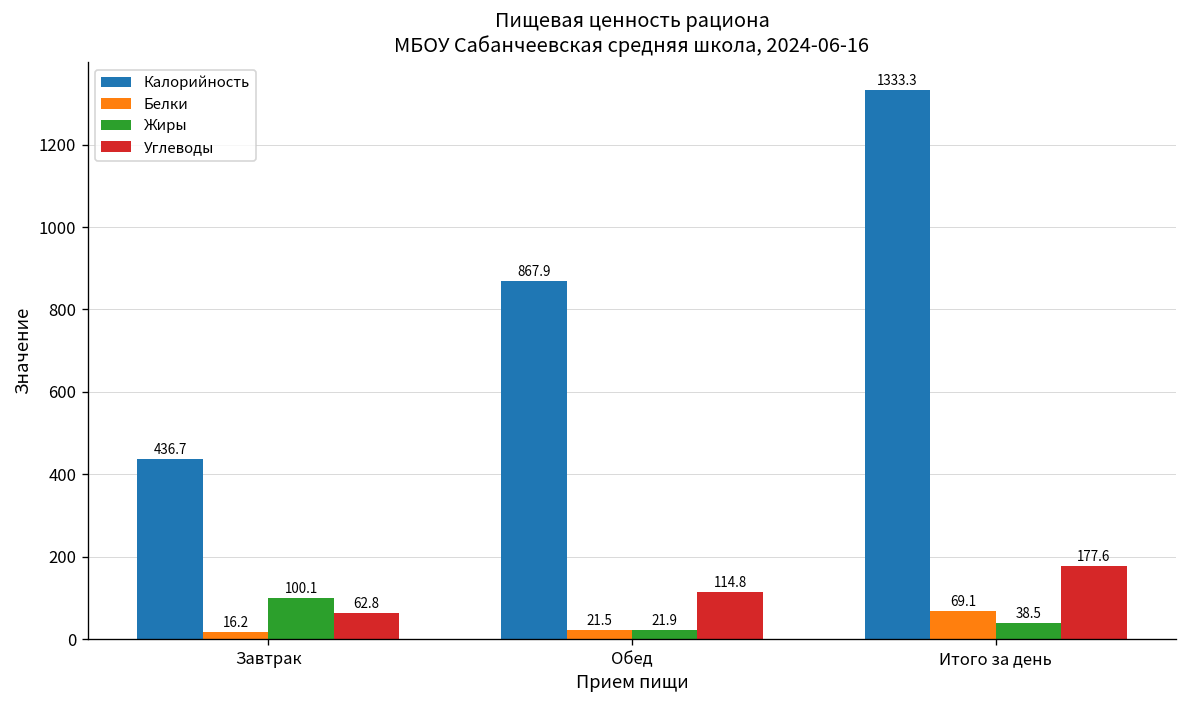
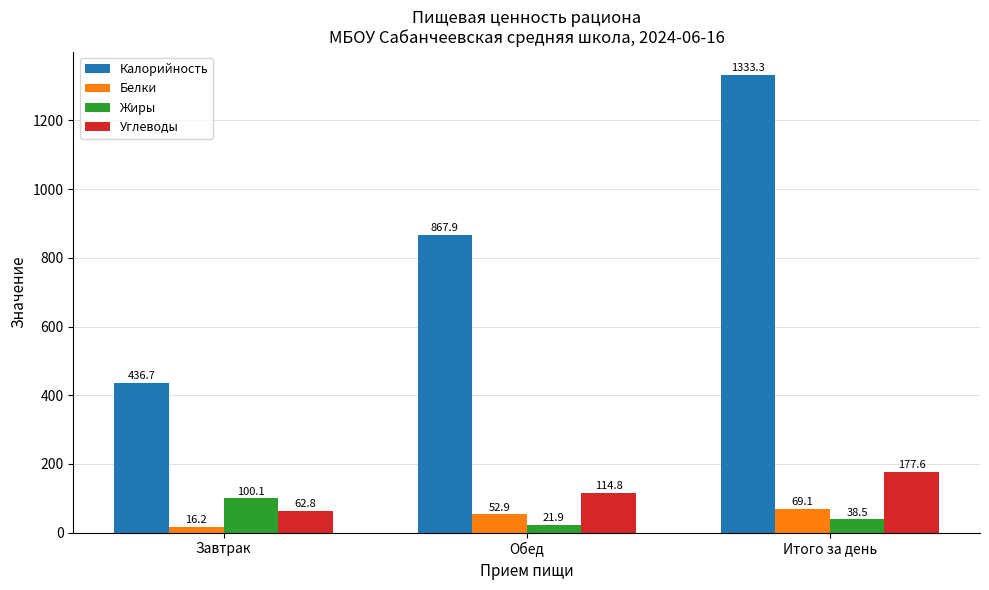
Белки, Обед: 21.5 -> 52.9
